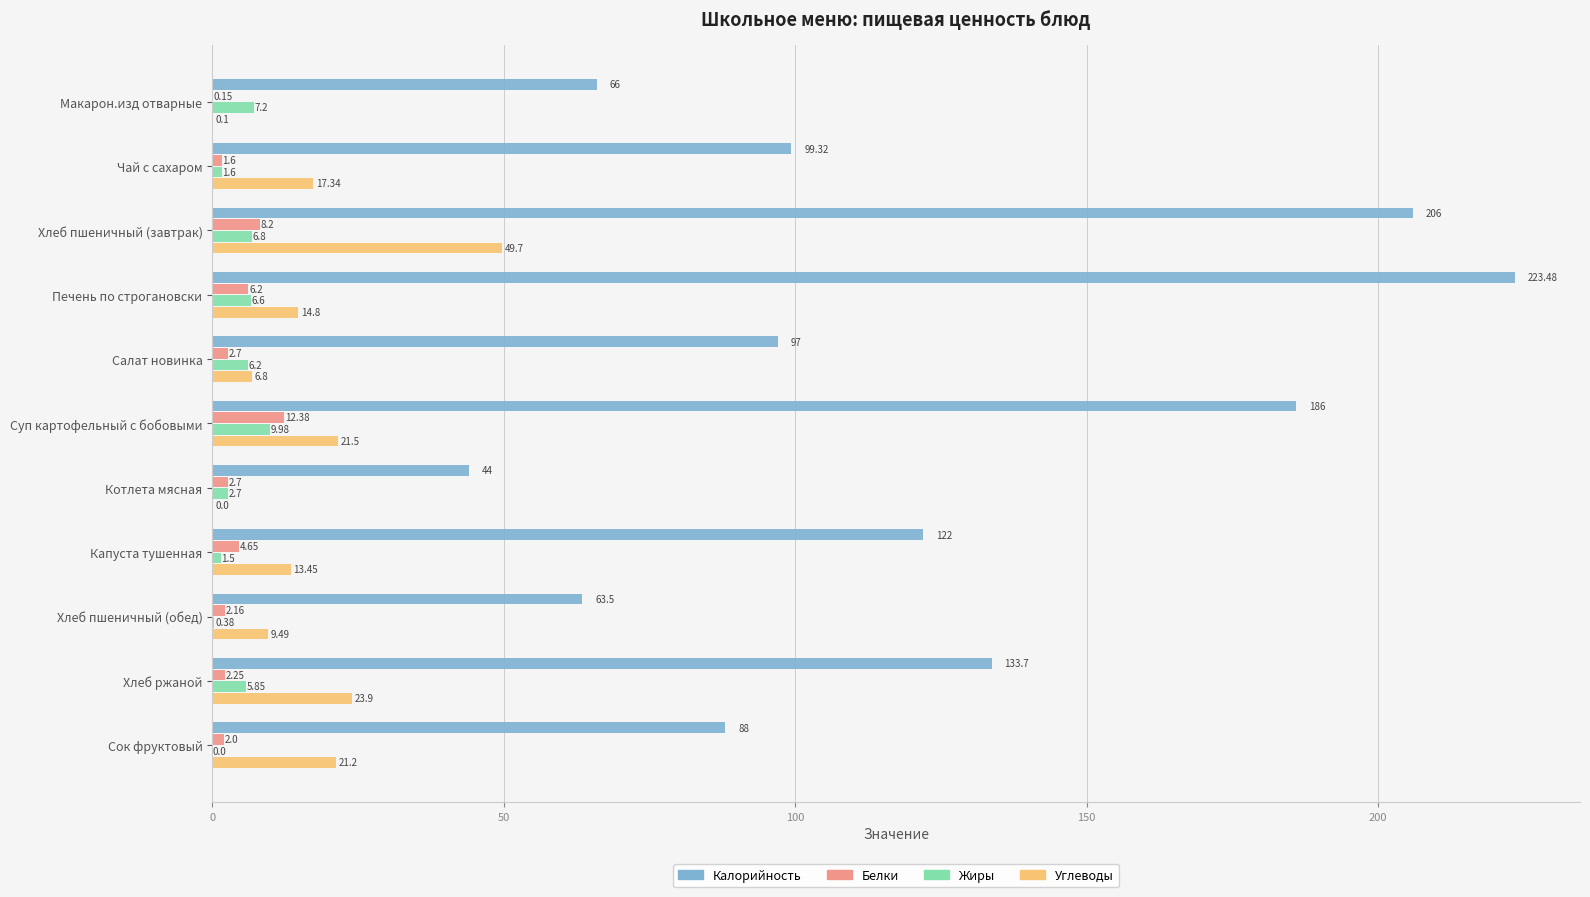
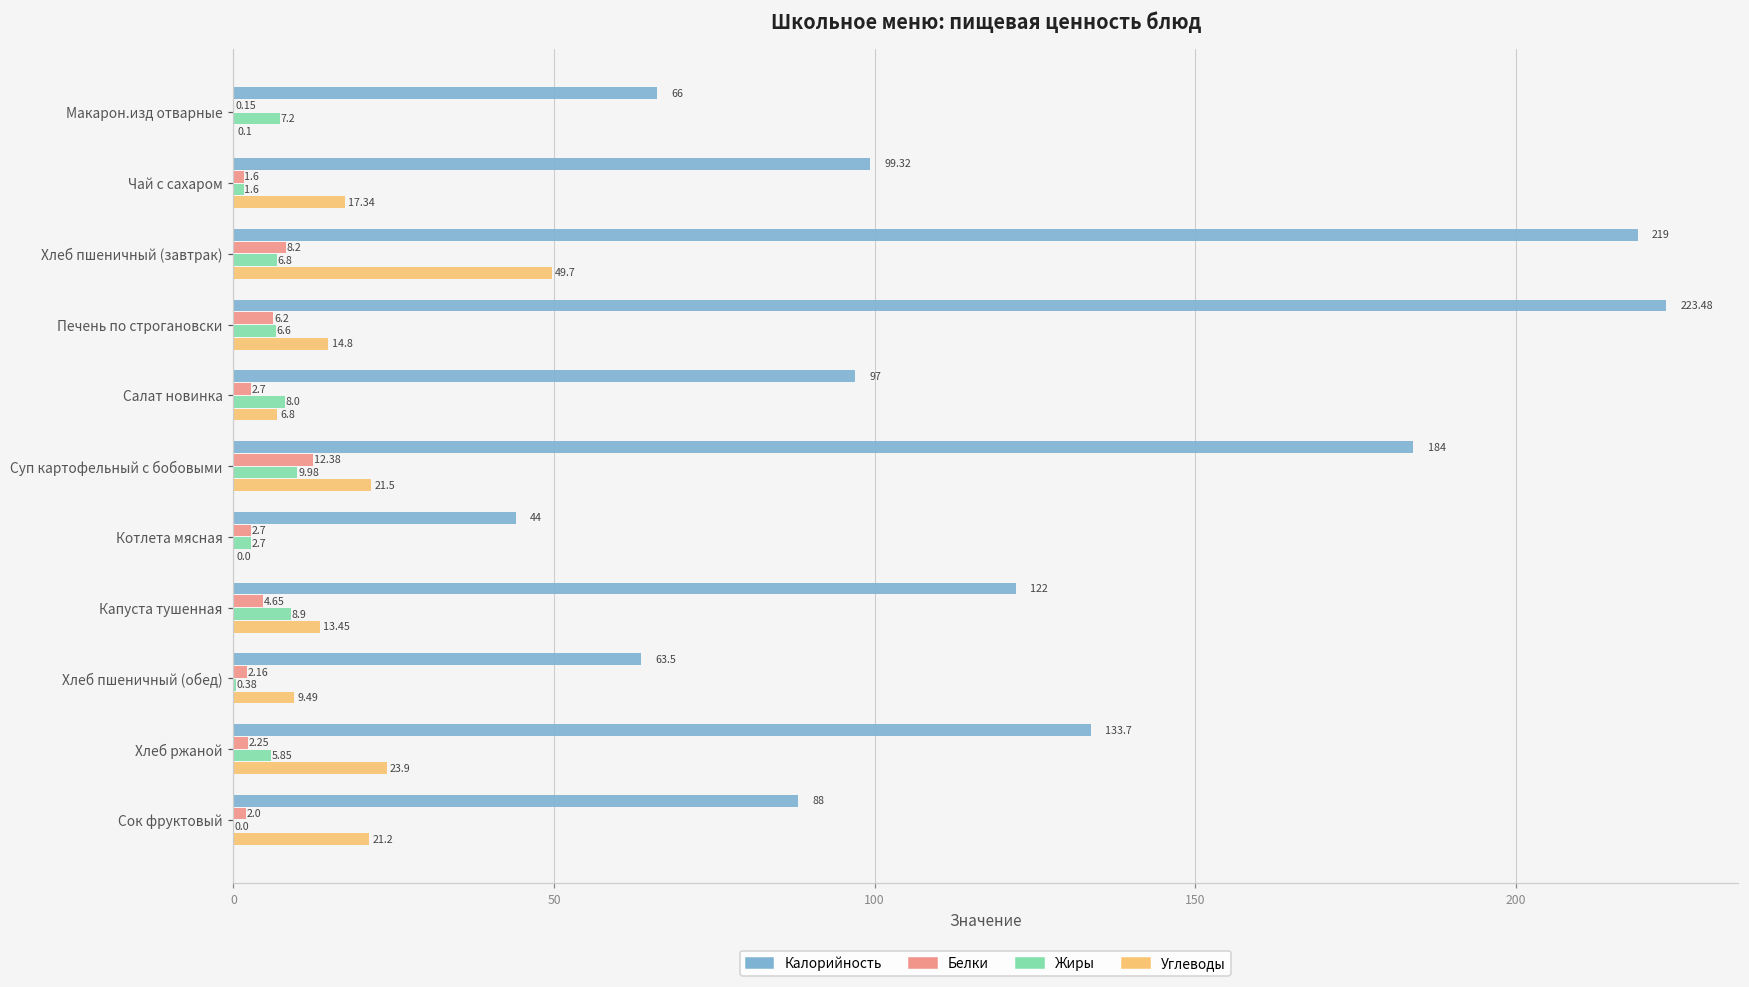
Калорийность, Хлеб пшеничный (завтрак): 206 -> 219
Жиры, Салат новинка: 6.2 -> 8.0
Калорийность, Суп картофельный с бобовыми: 186 -> 184
Жиры, Капуста тушенная: 1.5 -> 8.9
